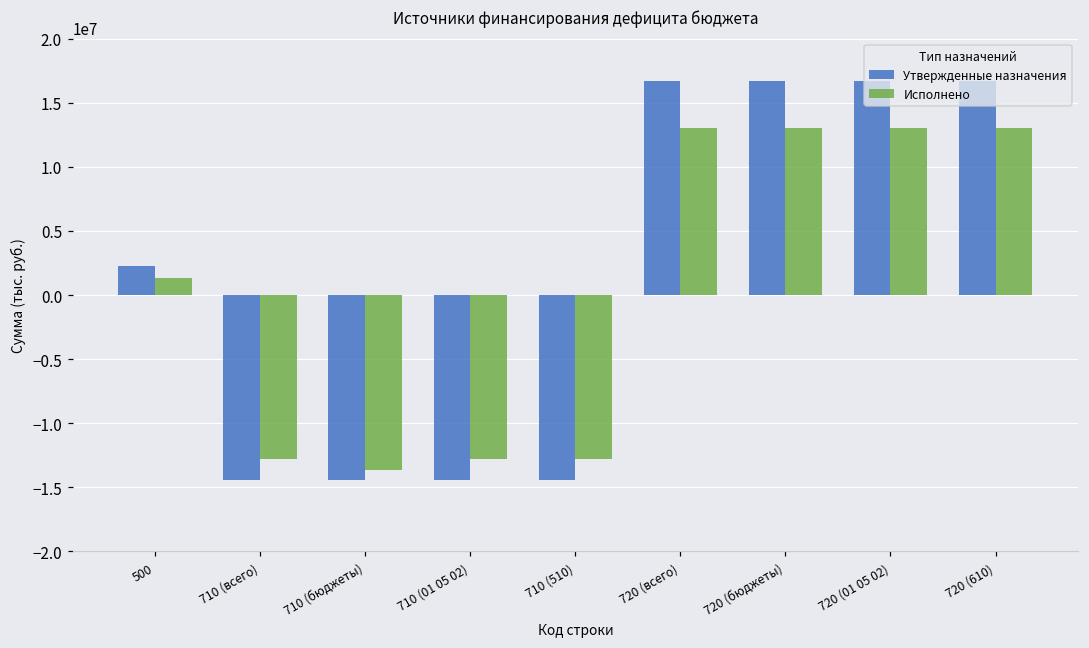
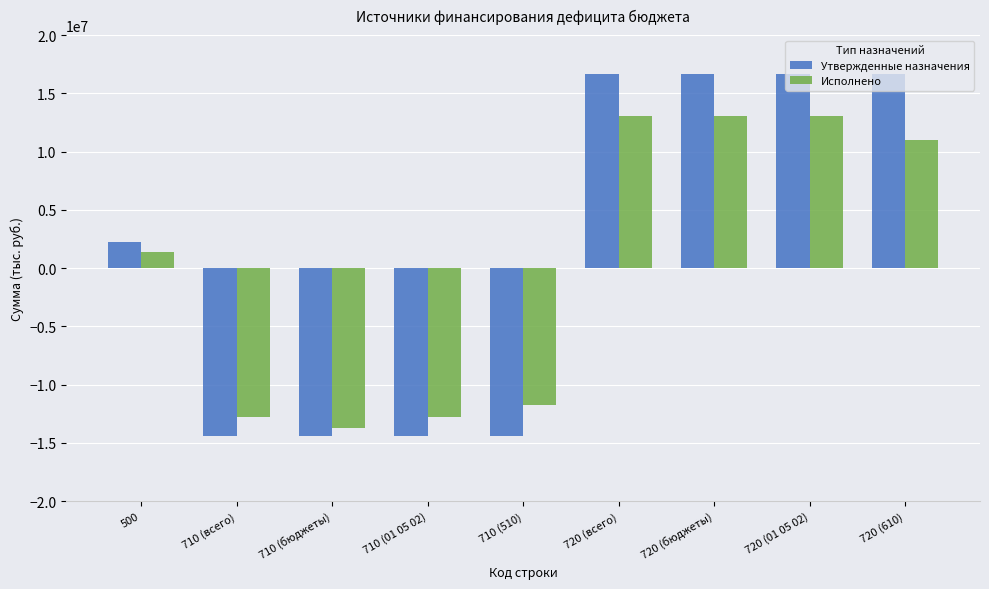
Исполнено, 710 (510): -12800000 -> -11800000
Исполнено, 720 (610): 13100000 -> 11000000
